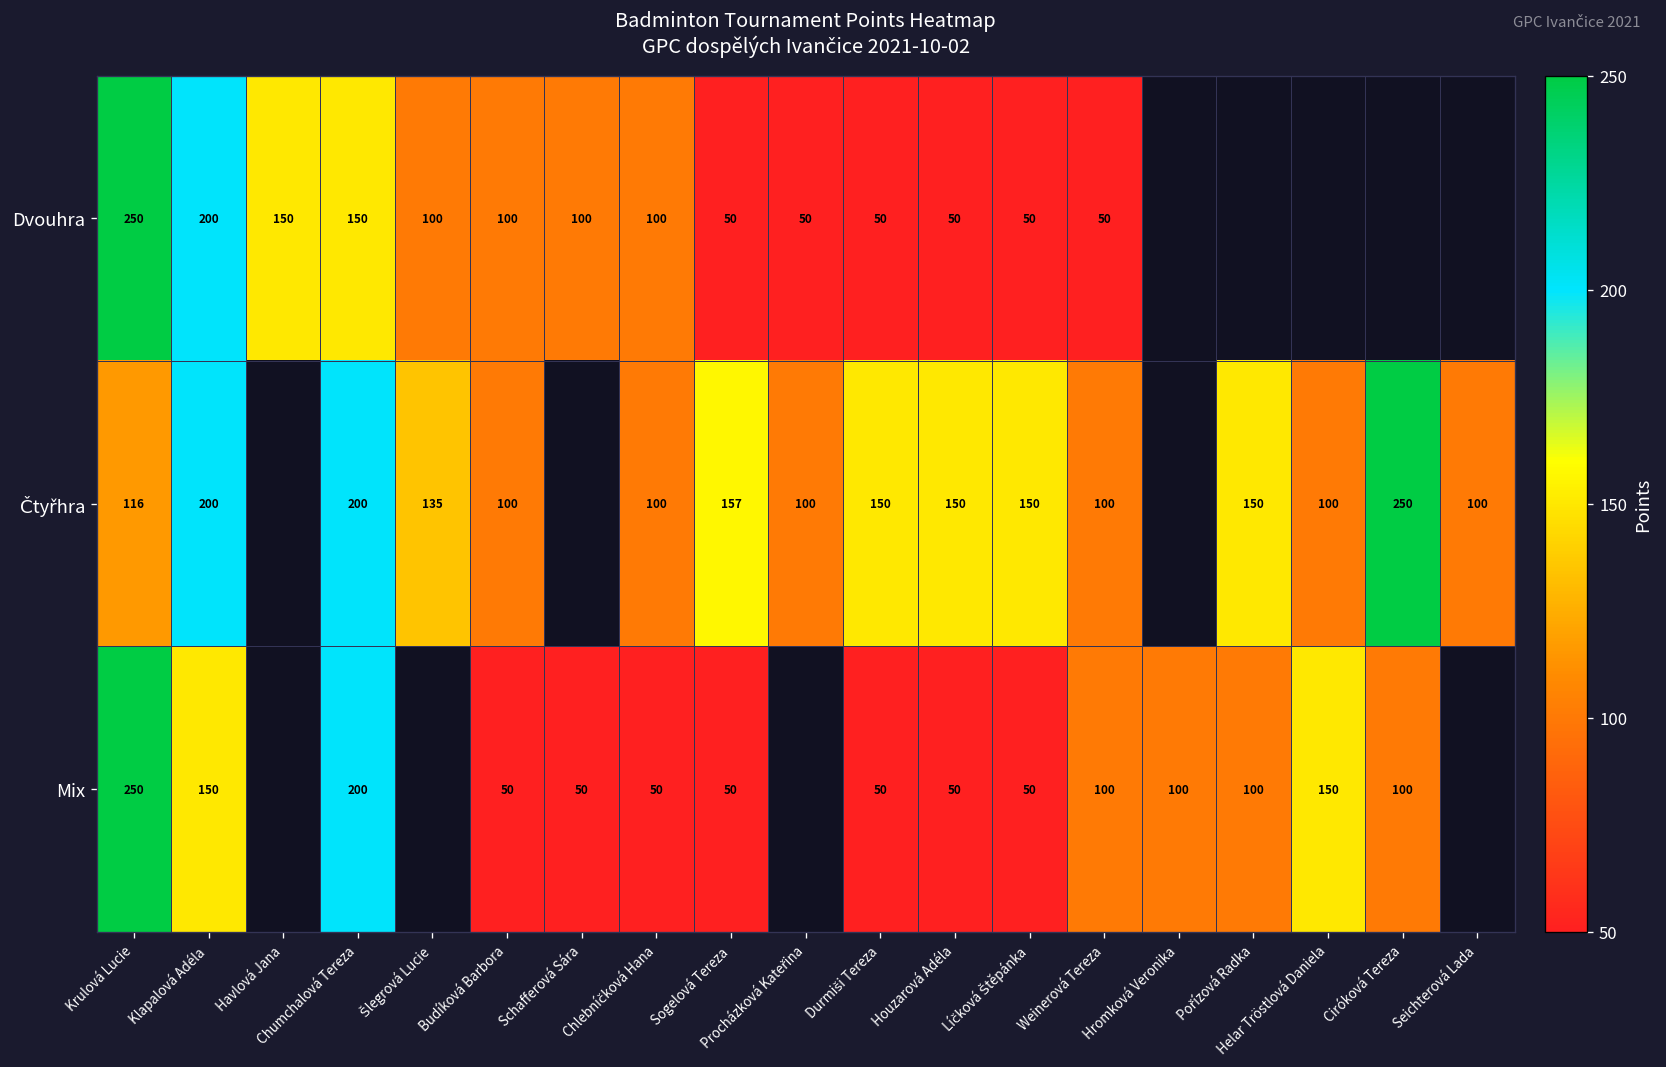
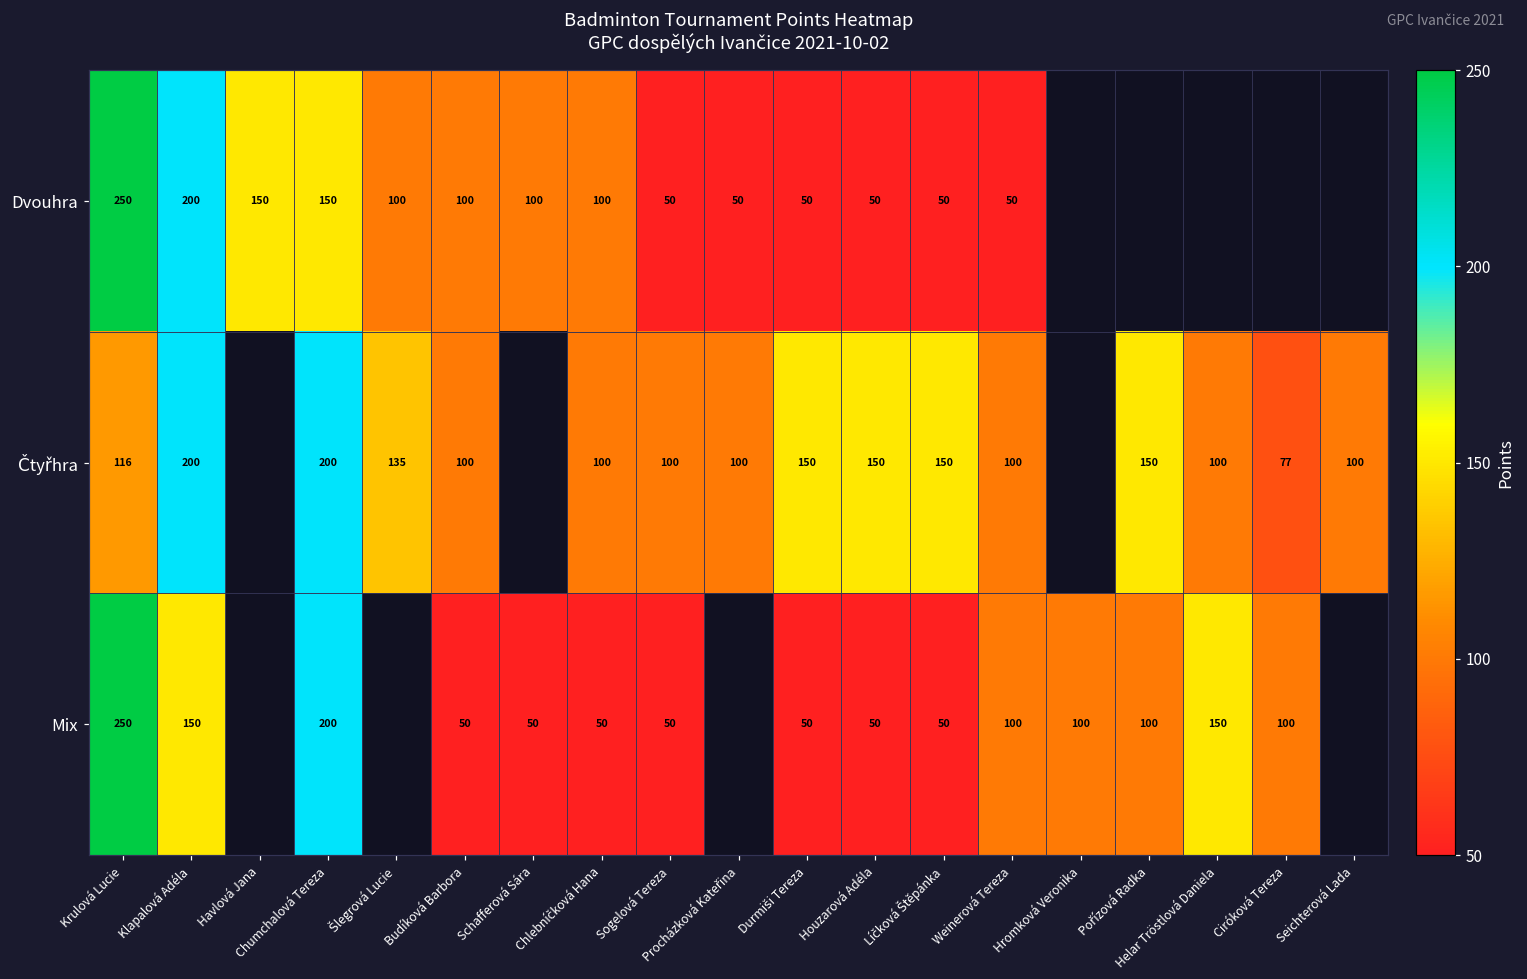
Čtyřhra, Sogelová Tereza: 157 -> 100
Čtyřhra, Ciróková Tereza: 250 -> 77
